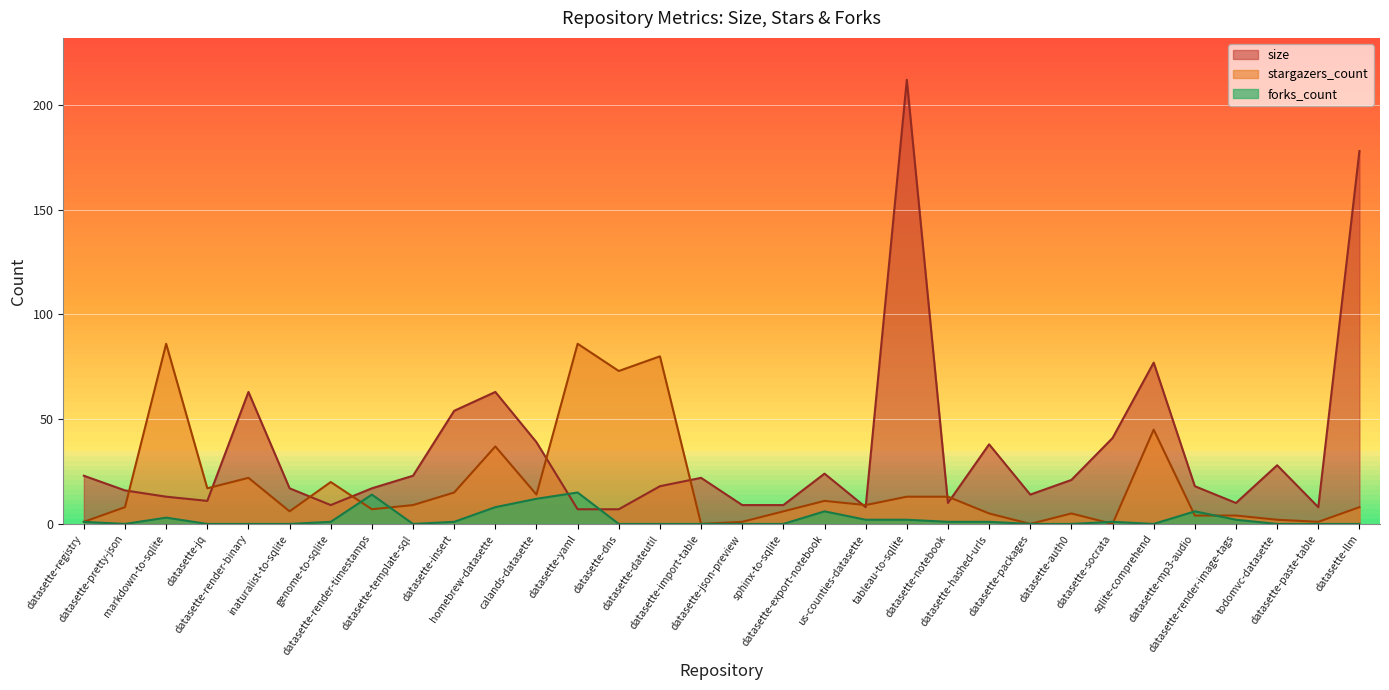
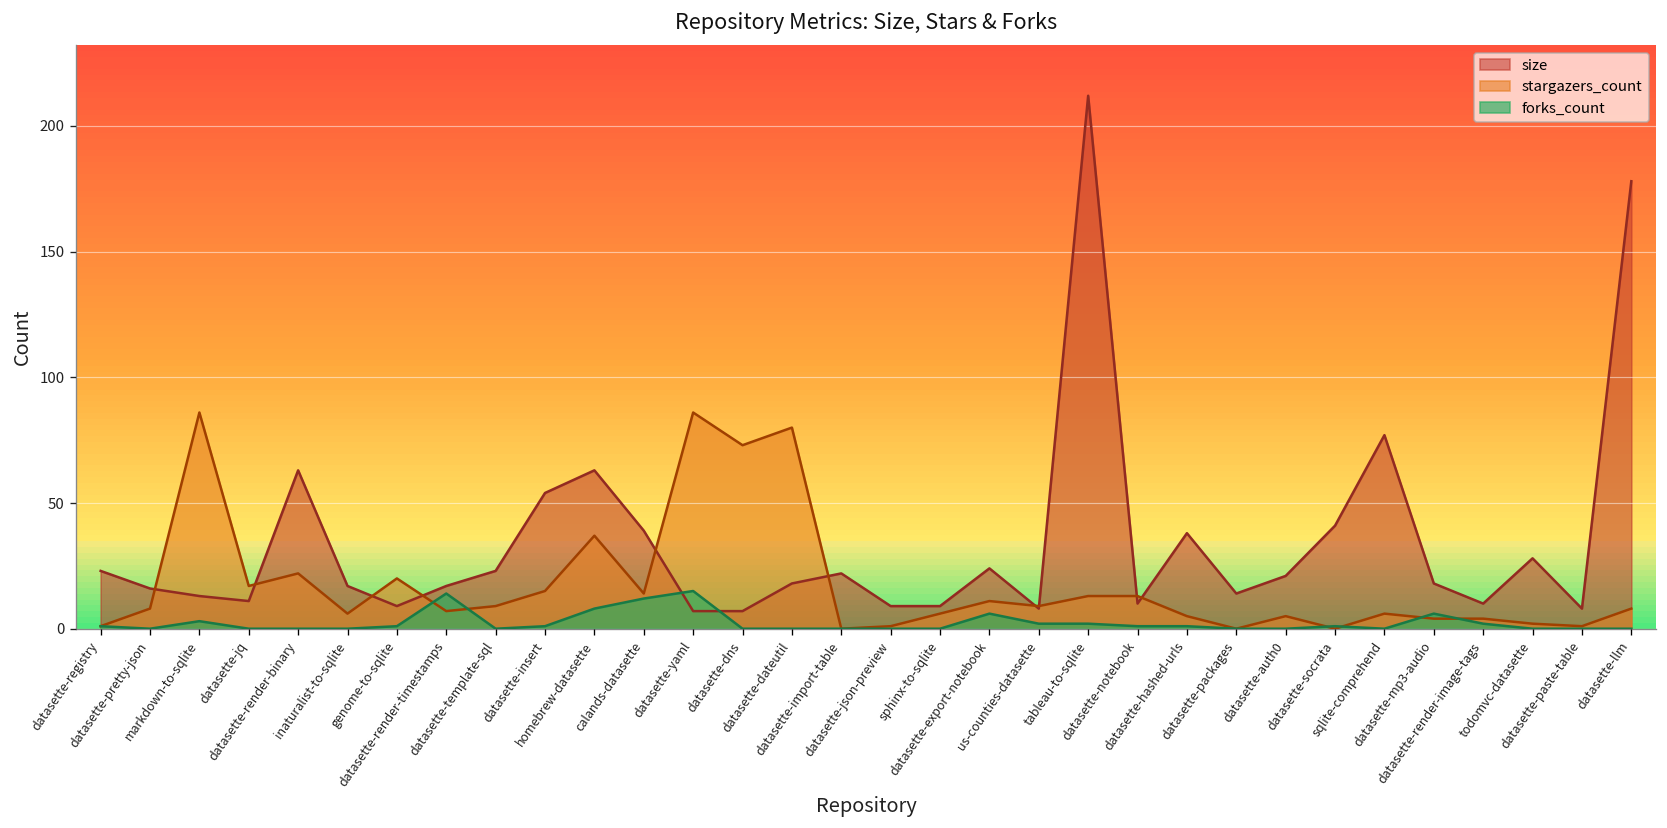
stargazers_count, sqlite-comprehend: 45 -> 6
